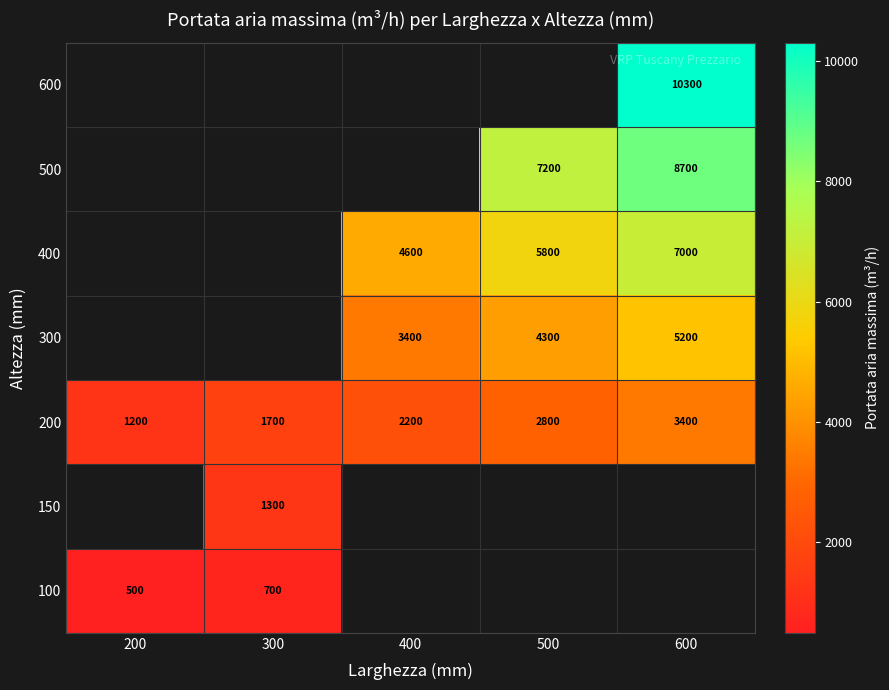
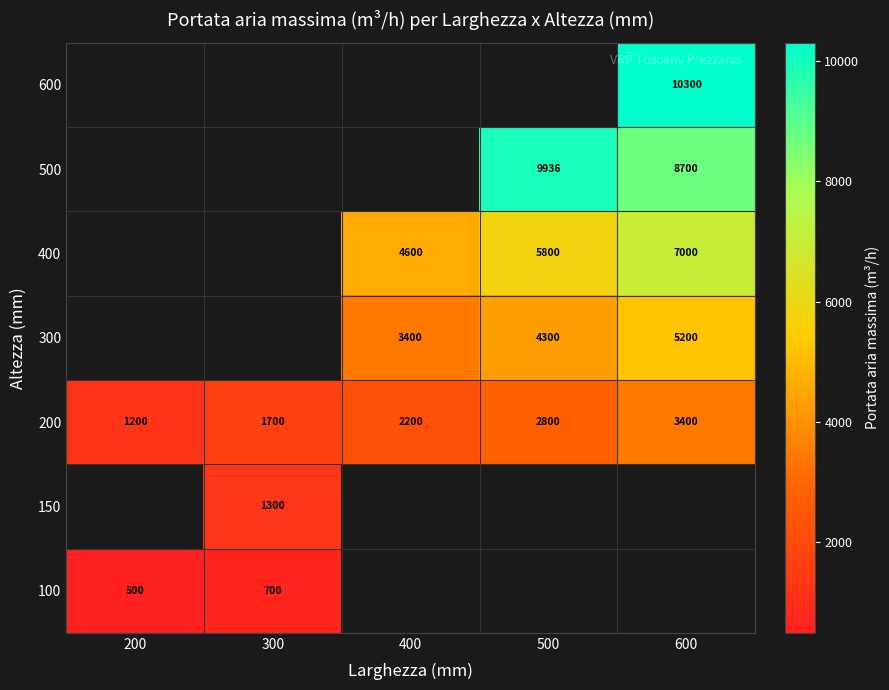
500, 500: 7200 -> 9936
